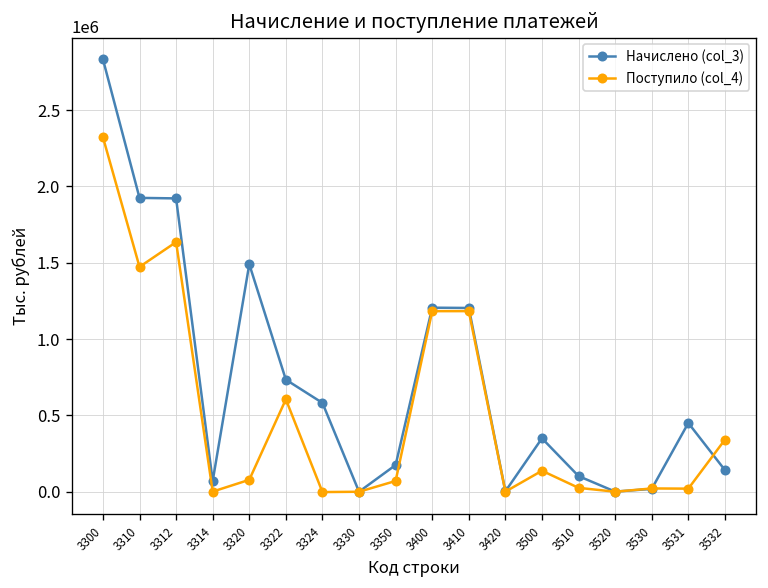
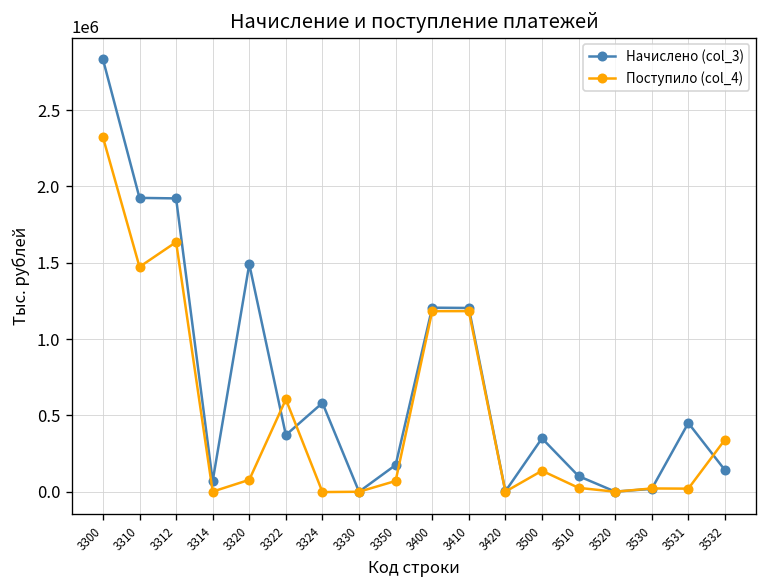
Начислено (col_3), 3322: 730000 -> 370000
